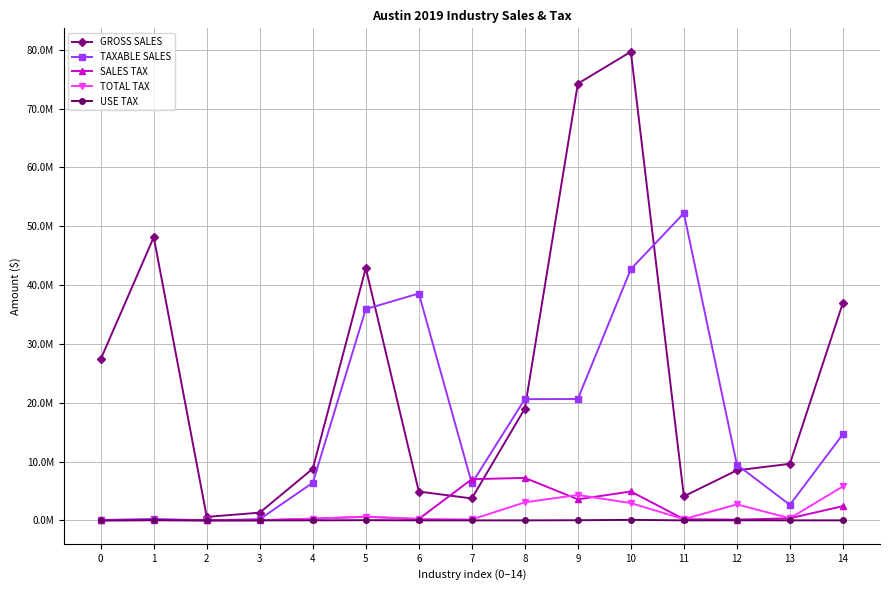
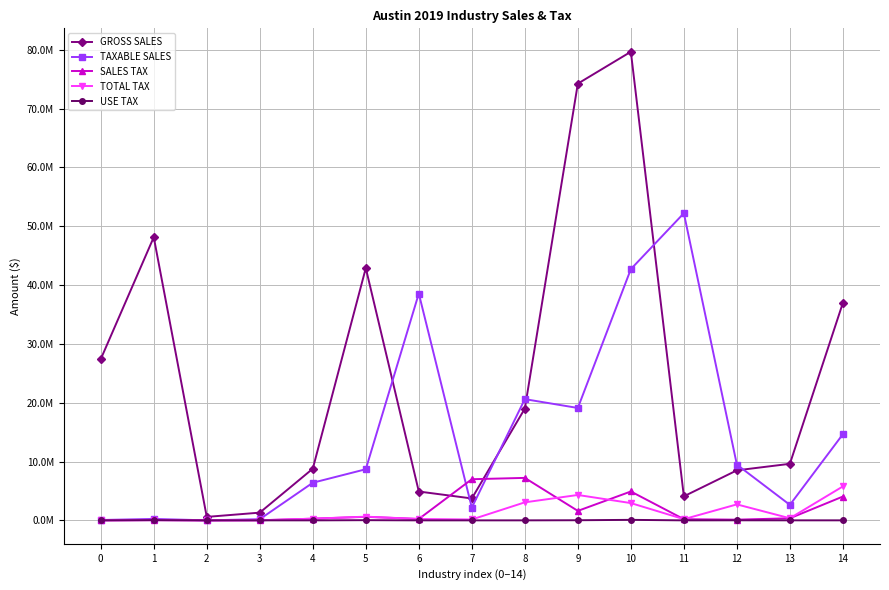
TAXABLE SALES, 5: 36000000 -> 9000000
TAXABLE SALES, 7: 6000000 -> 2000000
TAXABLE SALES, 9: 21000000 -> 19000000
SALES TAX, 9: 4000000 -> 2000000
SALES TAX, 14: 2000000 -> 4000000
